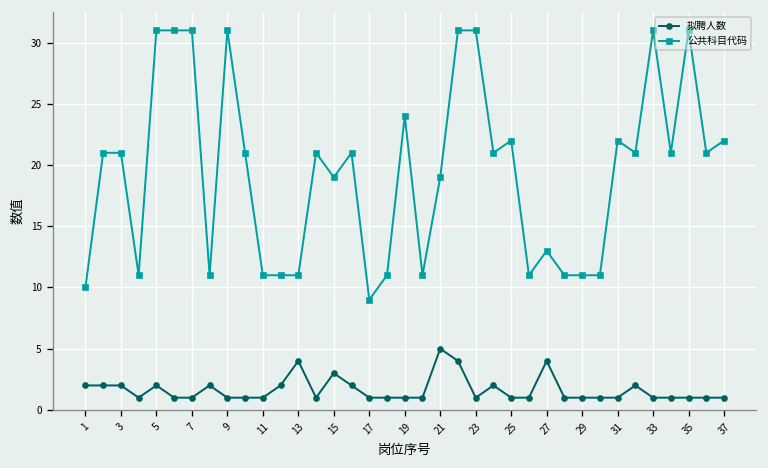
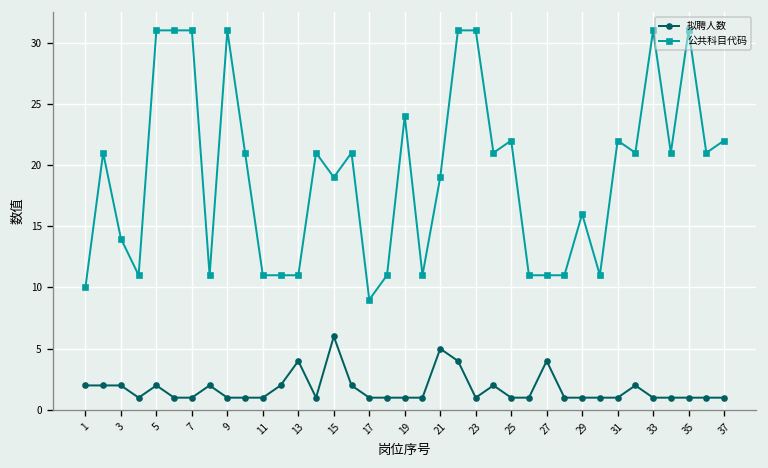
公共科目代码, 3: 21 -> 14
拟聘人数, 15: 3 -> 6
公共科目代码, 27: 13 -> 11
公共科目代码, 29: 11 -> 16
